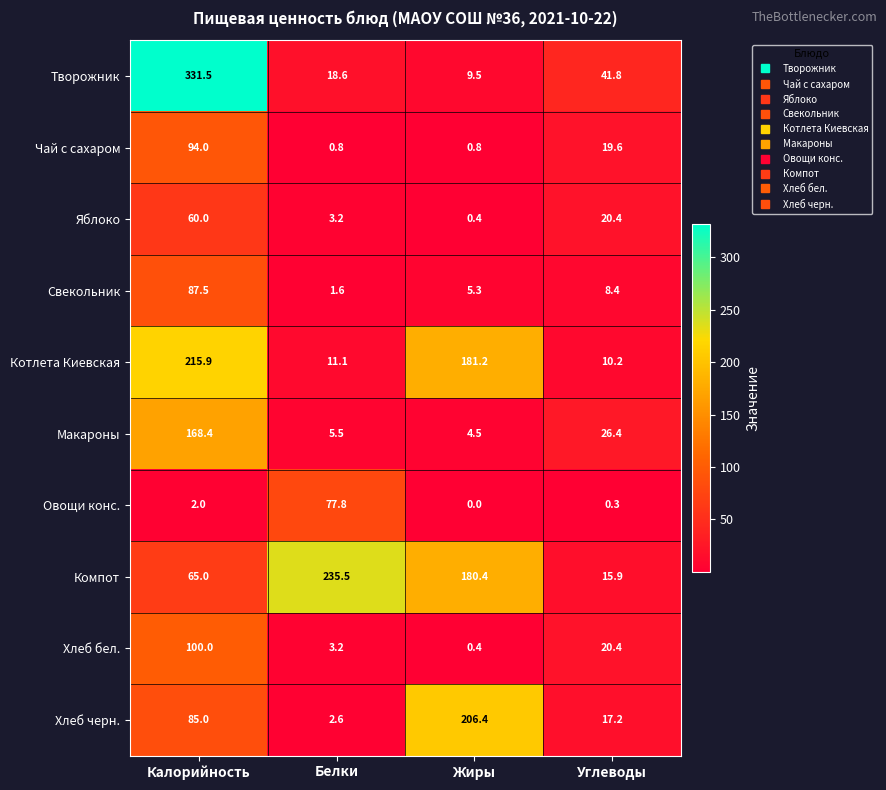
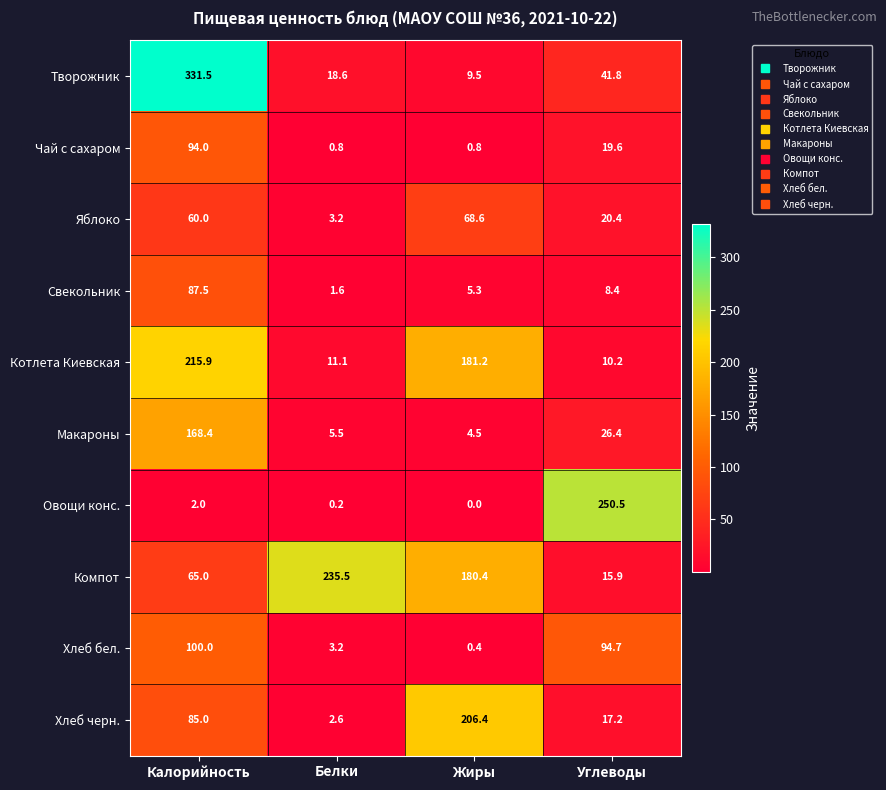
Яблоко, Жиры: 0.4 -> 68.6
Овощи конс., Белки: 77.8 -> 0.2
Овощи конс., Углеводы: 0.3 -> 250.5
Хлеб бел., Углеводы: 20.4 -> 94.7
